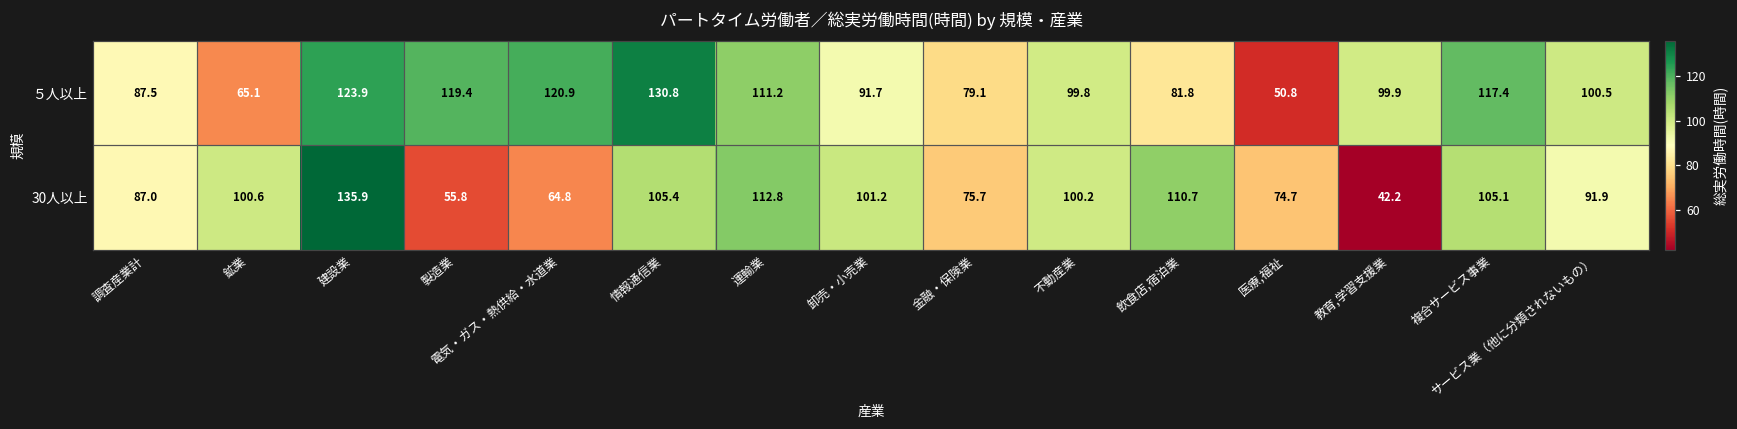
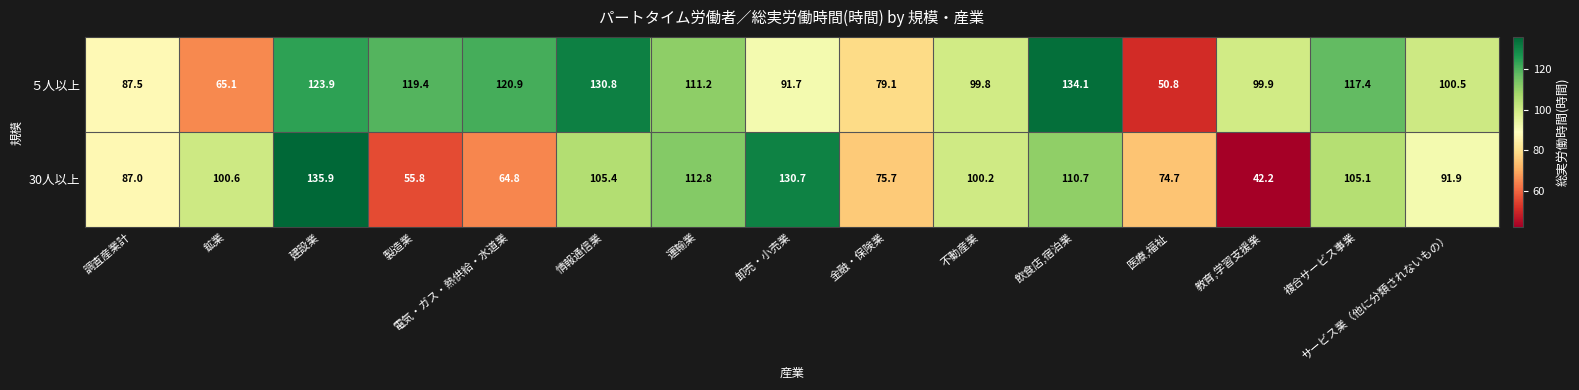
５人以上, 飲食店,宿泊業: 81.8 -> 134.1
30人以上, 卸売・小売業: 101.2 -> 130.7
